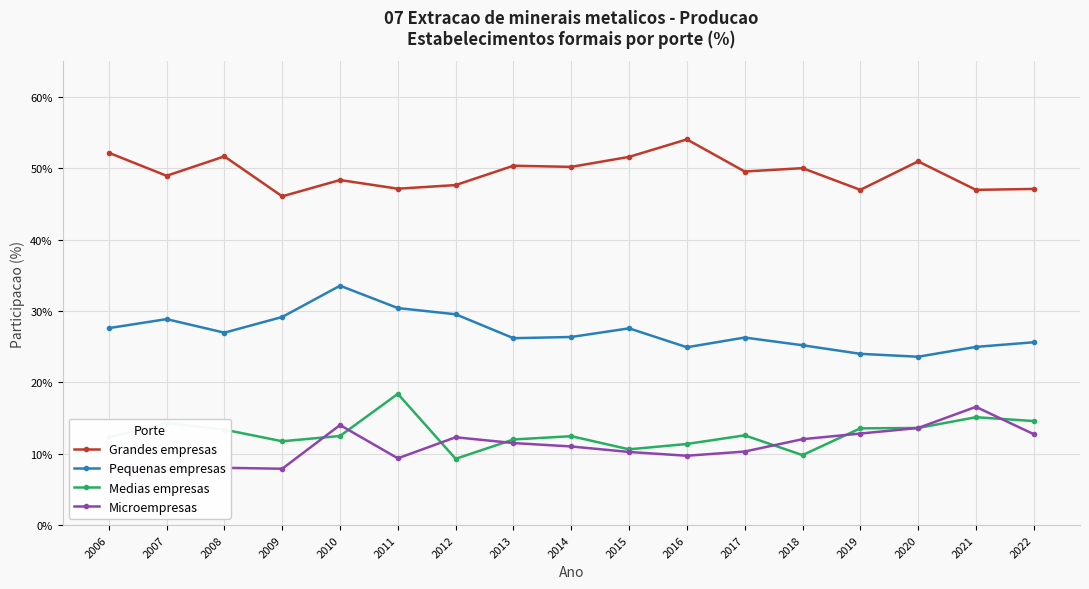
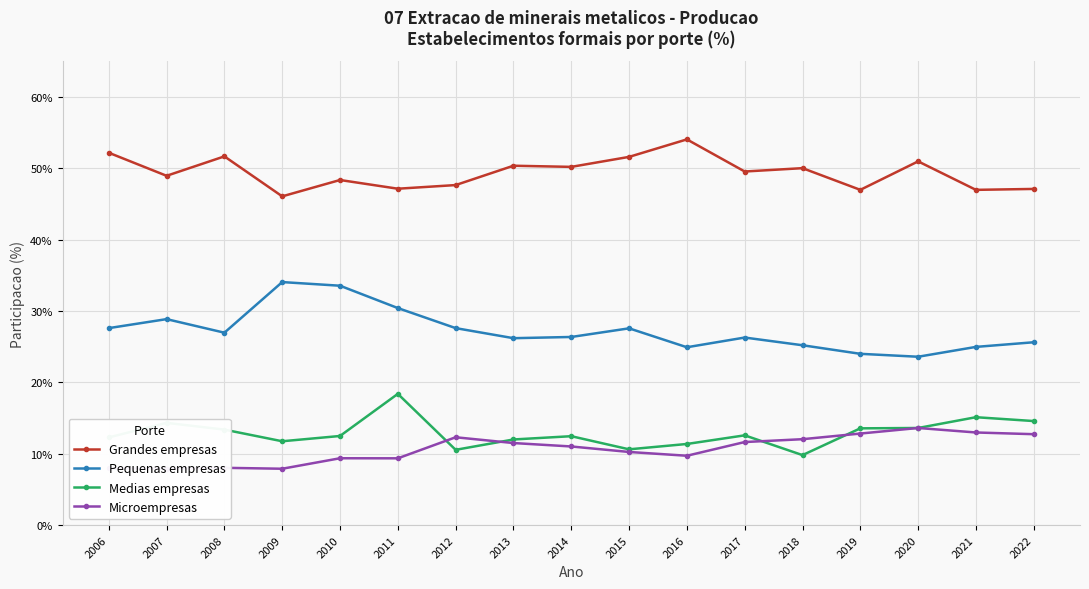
Pequenas empresas, 2009: 29% -> 34%
Microempresas, 2010: 14% -> 9%
Pequenas empresas, 2012: 30% -> 28%
Medias empresas, 2012: 9% -> 11%
Microempresas, 2017: 10% -> 12%
Microempresas, 2021: 17% -> 13%
